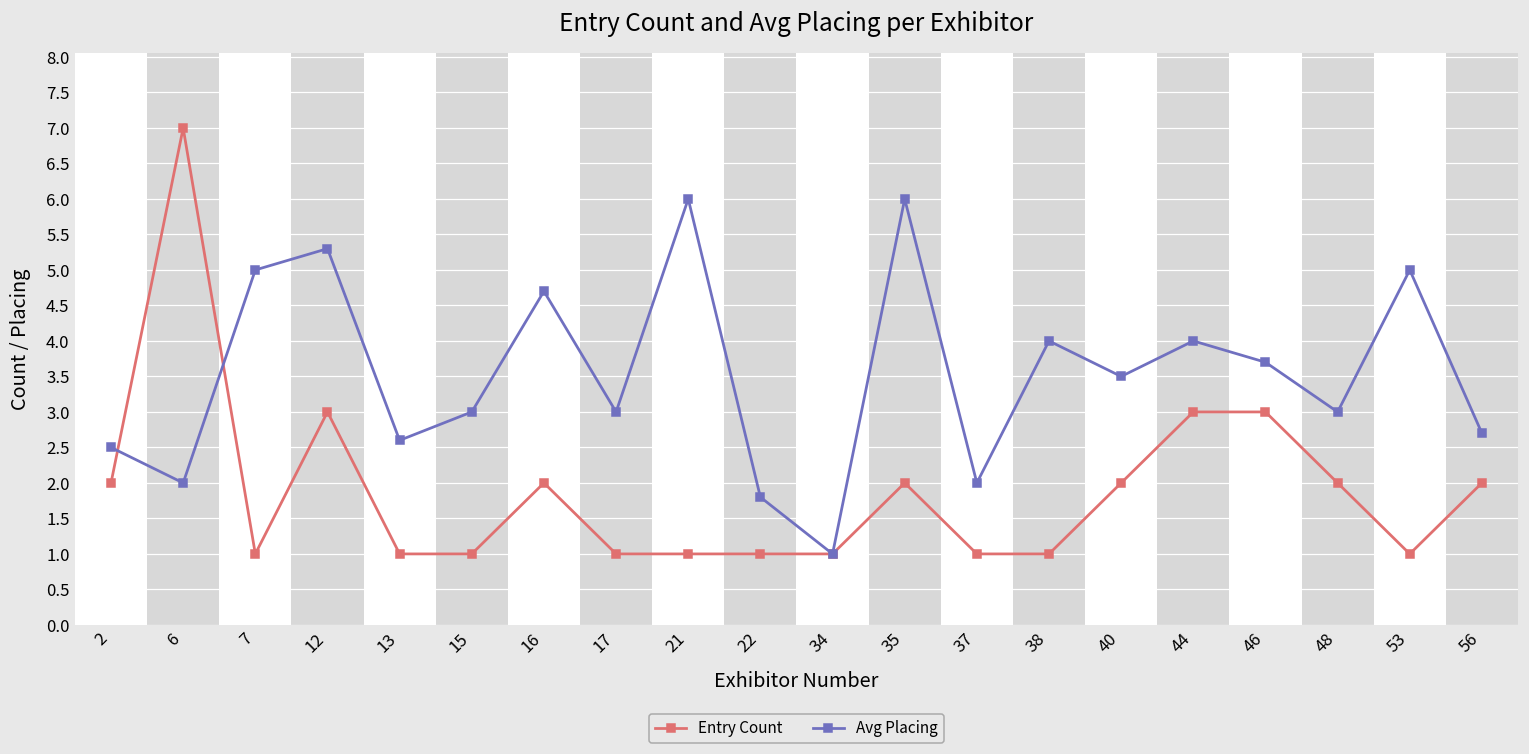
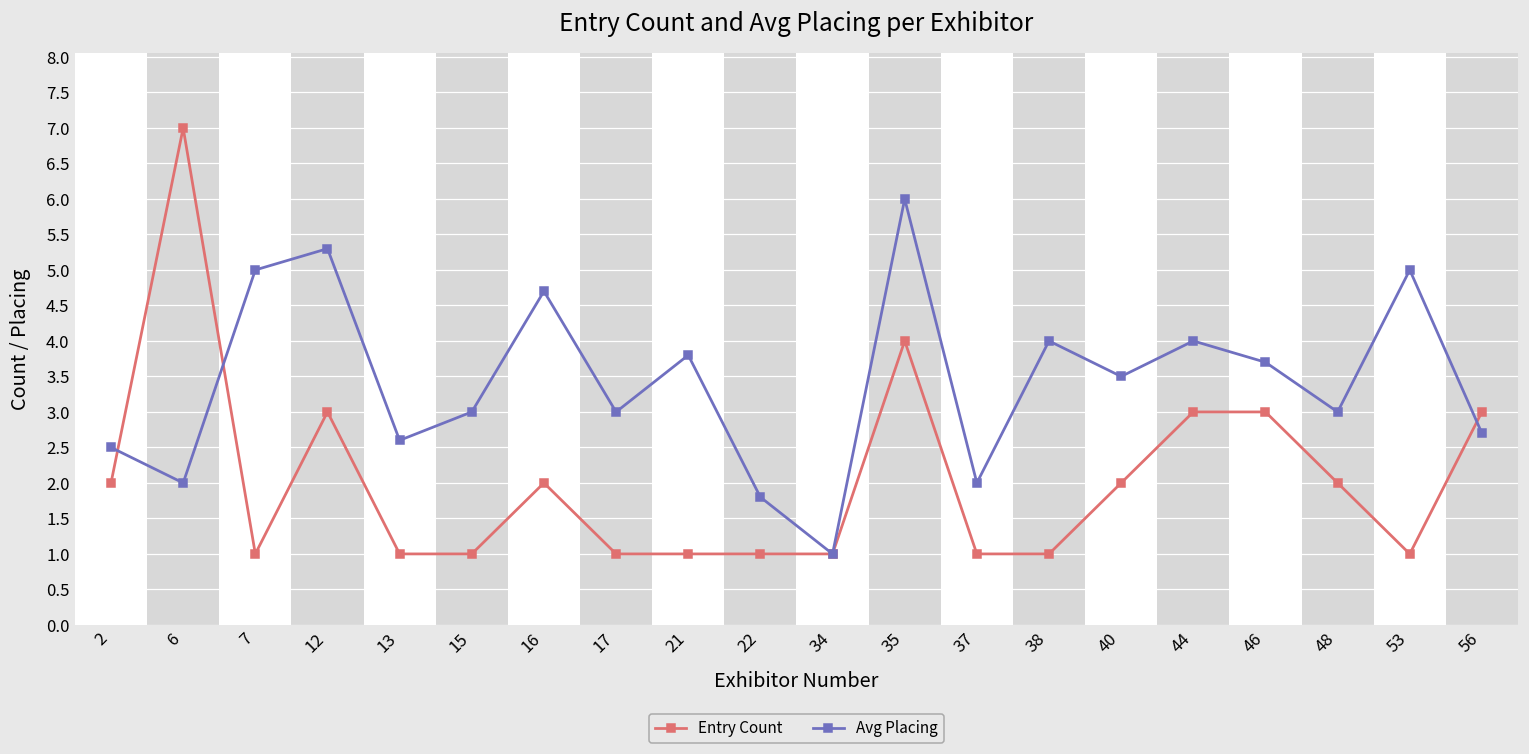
Avg Placing, 21: 6.0 -> 3.8
Entry Count, 35: 2 -> 4
Entry Count, 56: 2 -> 3
